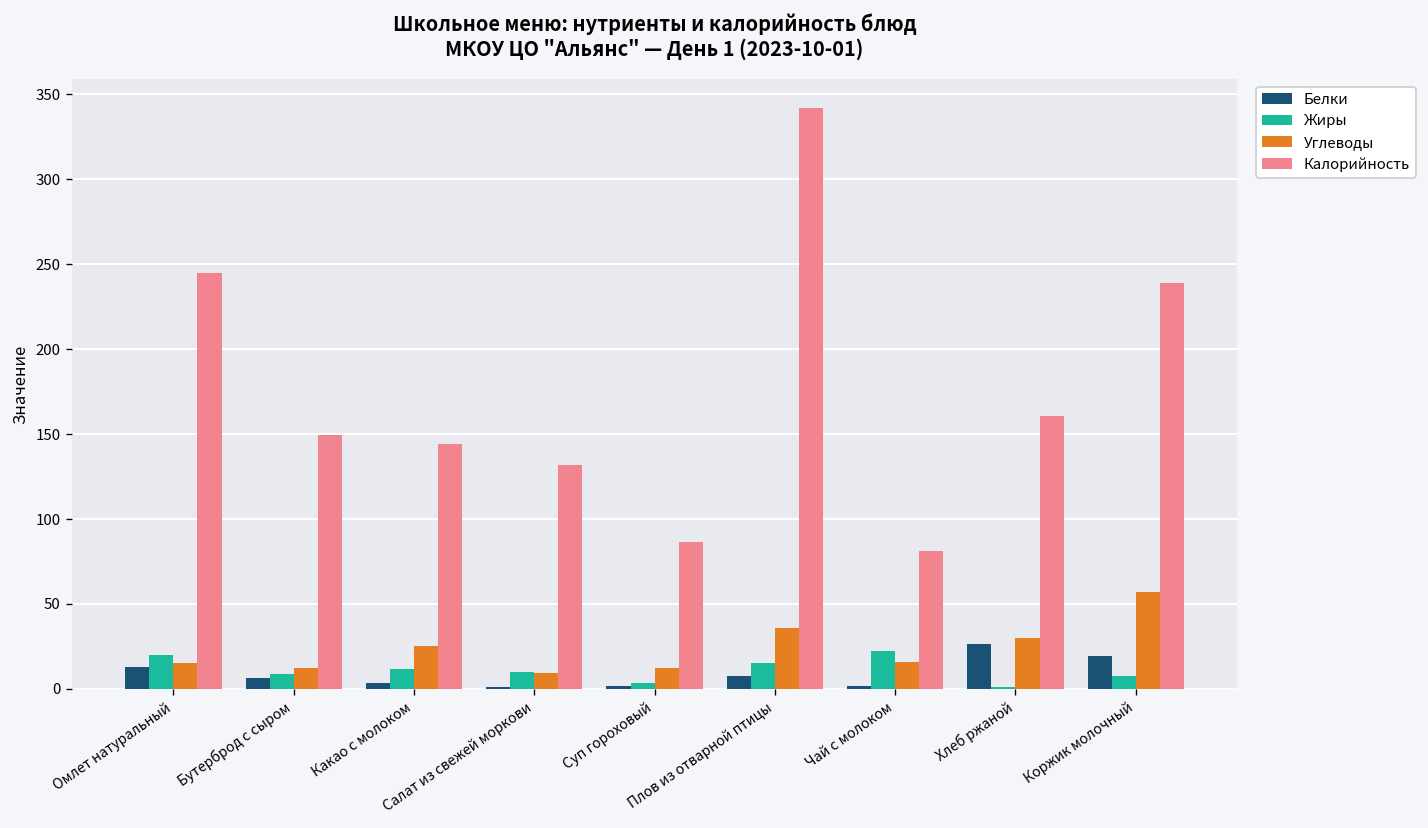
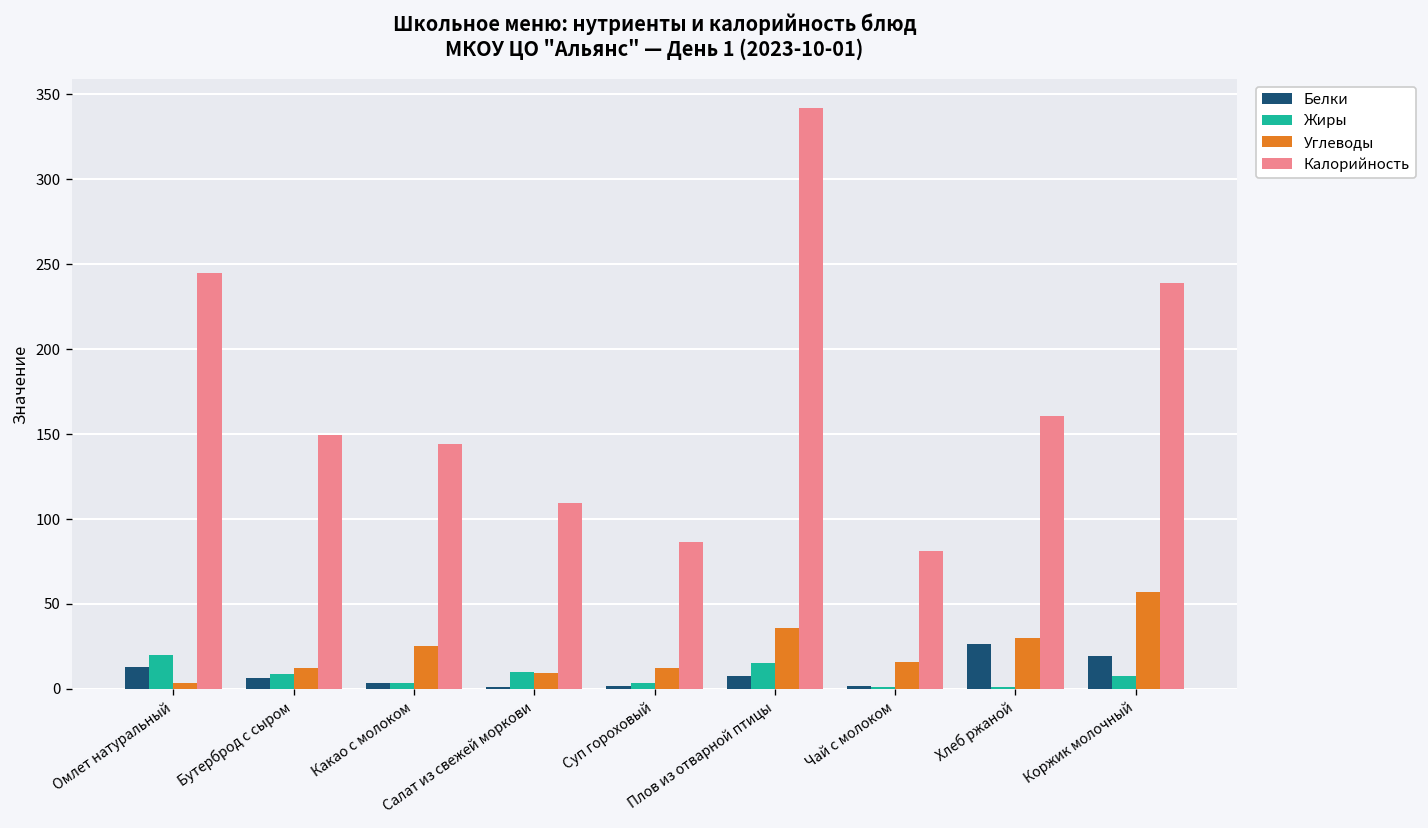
Углеводы, Омлет натуральный: 15 -> 3
Жиры, Какао с молоком: 12 -> 3
Калорийность, Салат из свежей моркови: 132 -> 110
Жиры, Чай с молоком: 22 -> 1
